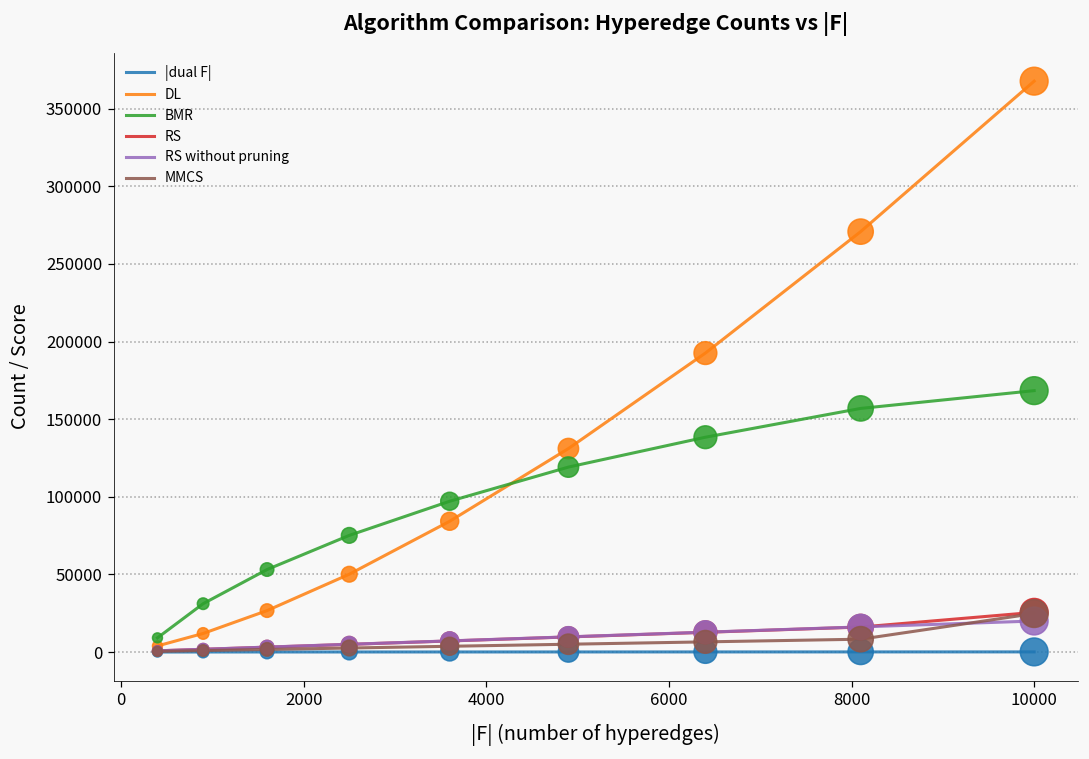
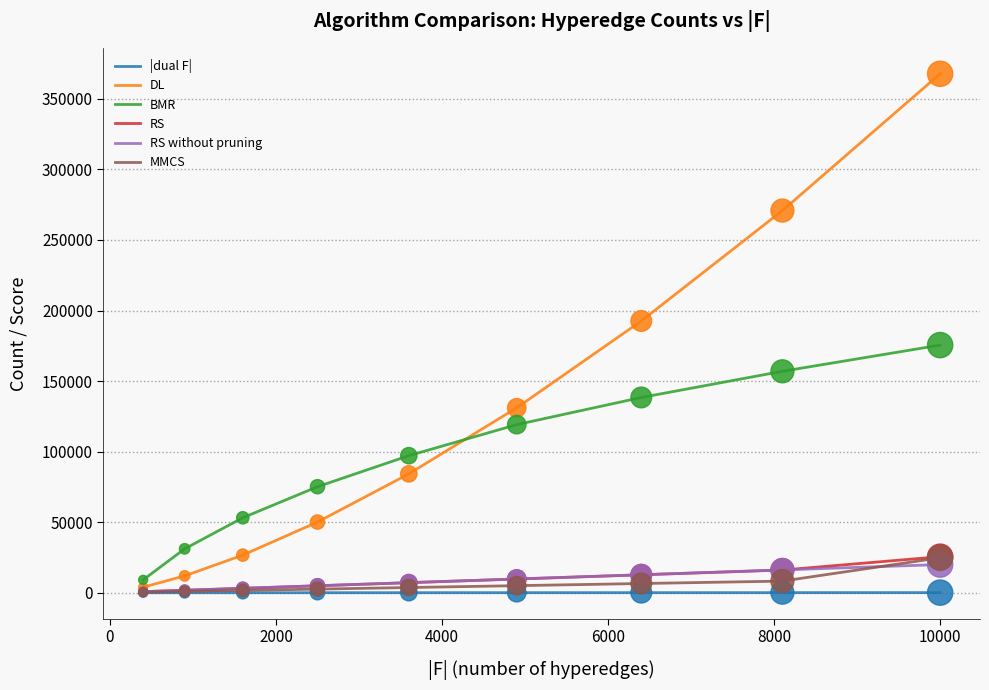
BMR, 10000: 168000 -> 175000
